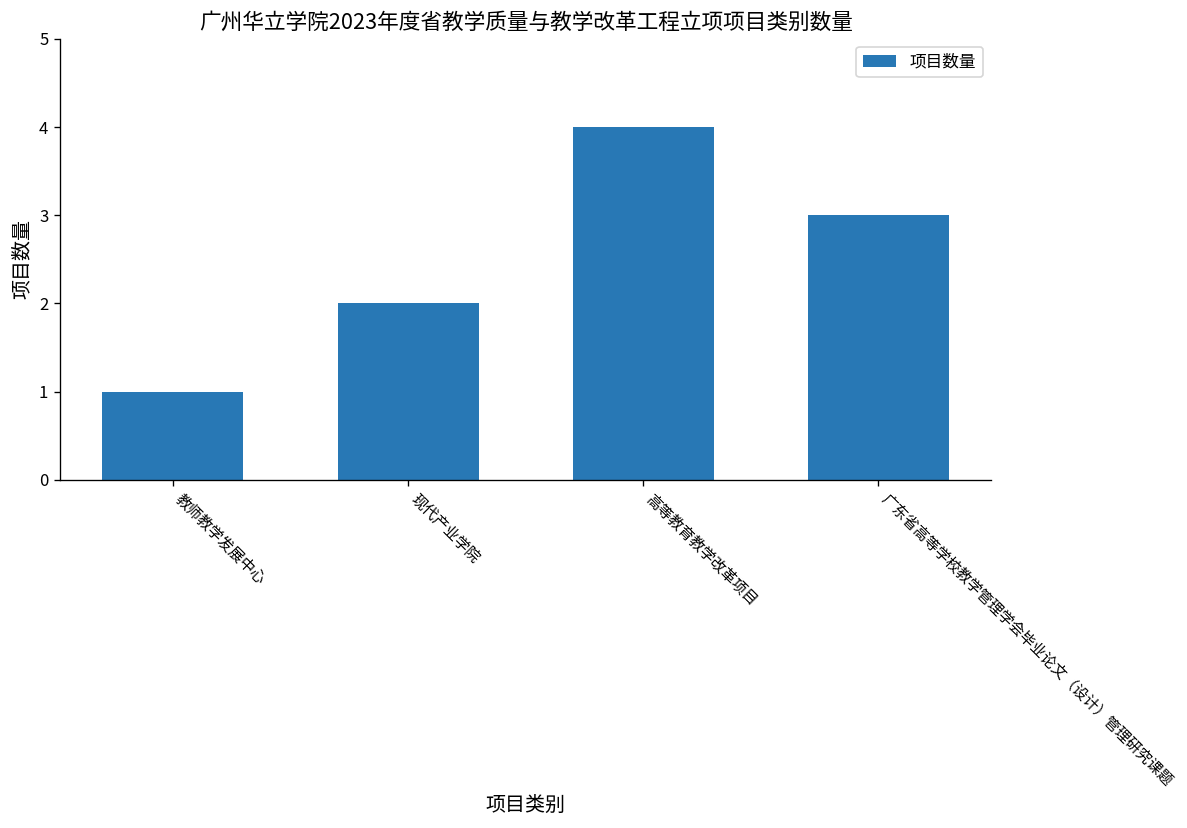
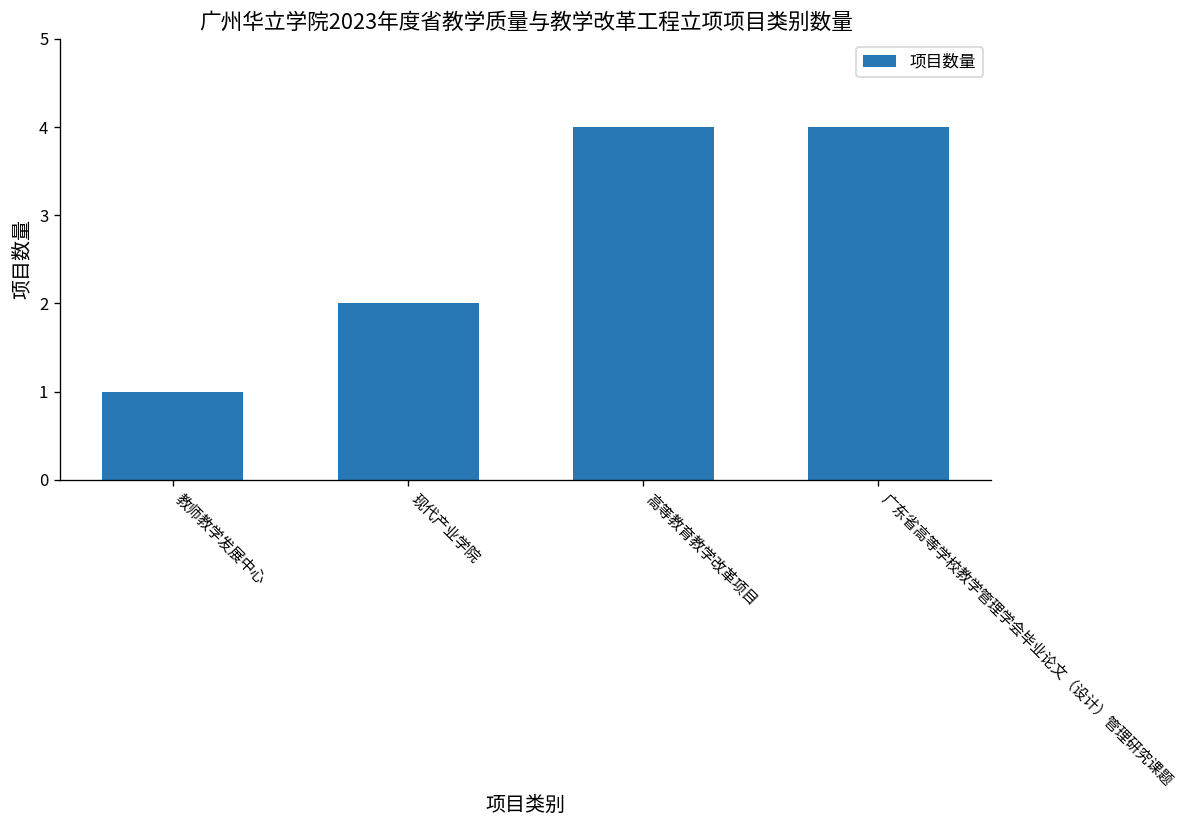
广东省高等学校教学管理学会毕业论文（设计）管理研究课题: 3 -> 4
